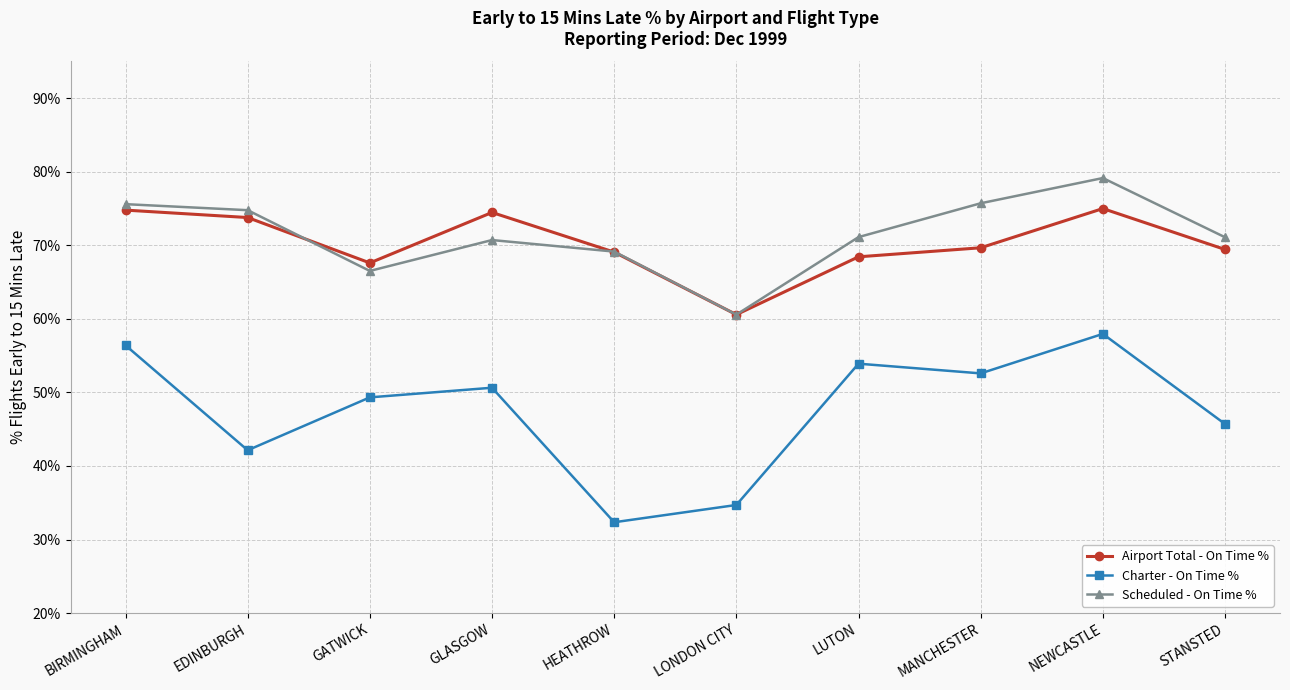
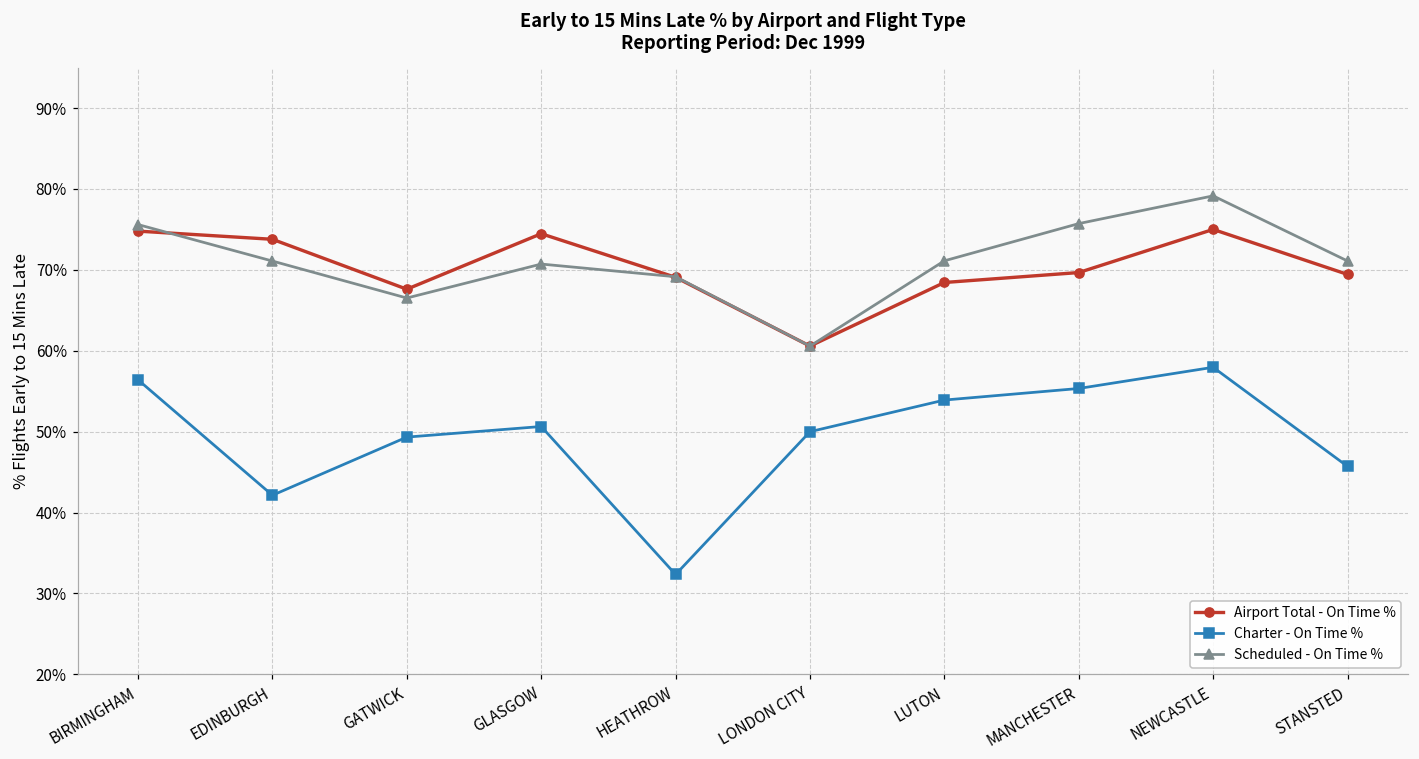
Scheduled - On Time %, EDINBURGH: 75% -> 71%
Charter - On Time %, LONDON CITY: 35% -> 50%
Charter - On Time %, MANCHESTER: 53% -> 55%
